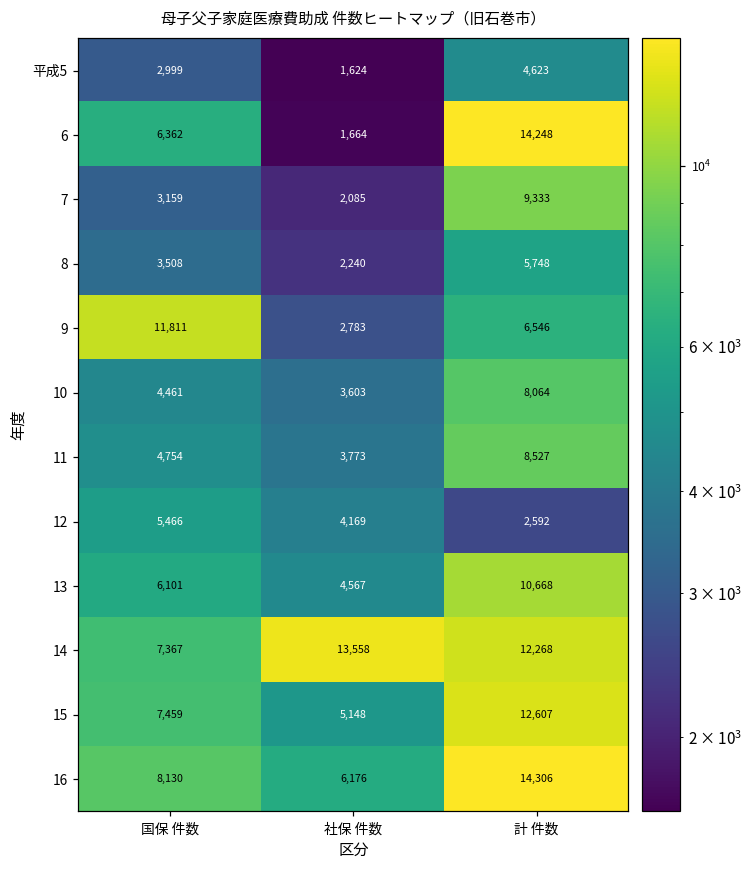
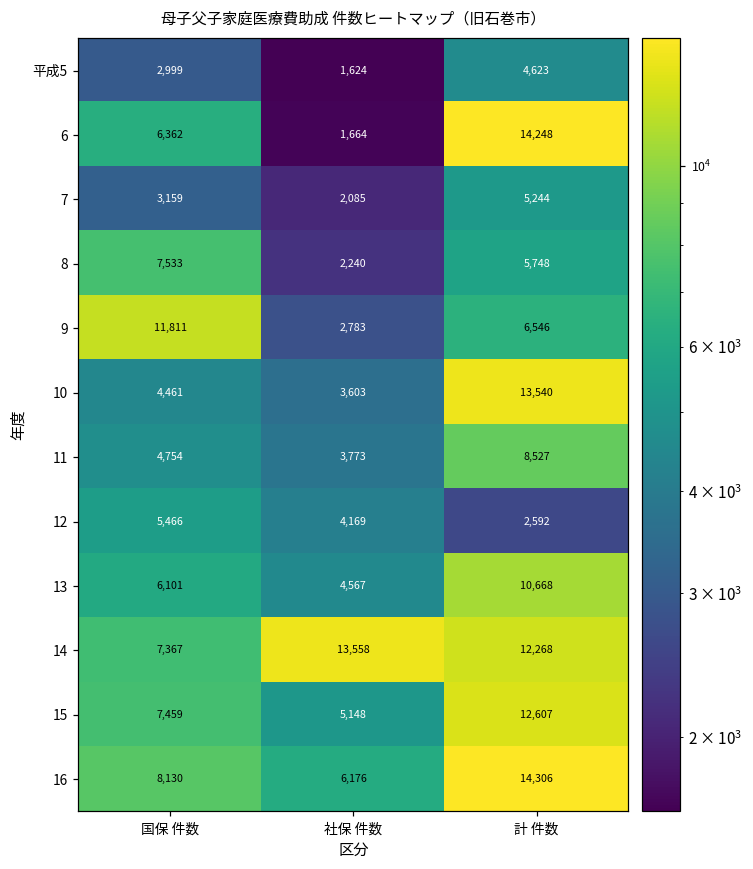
7, 計 件数: 9,333 -> 5,244
8, 国保 件数: 3,508 -> 7,533
10, 計 件数: 8,064 -> 13,540
